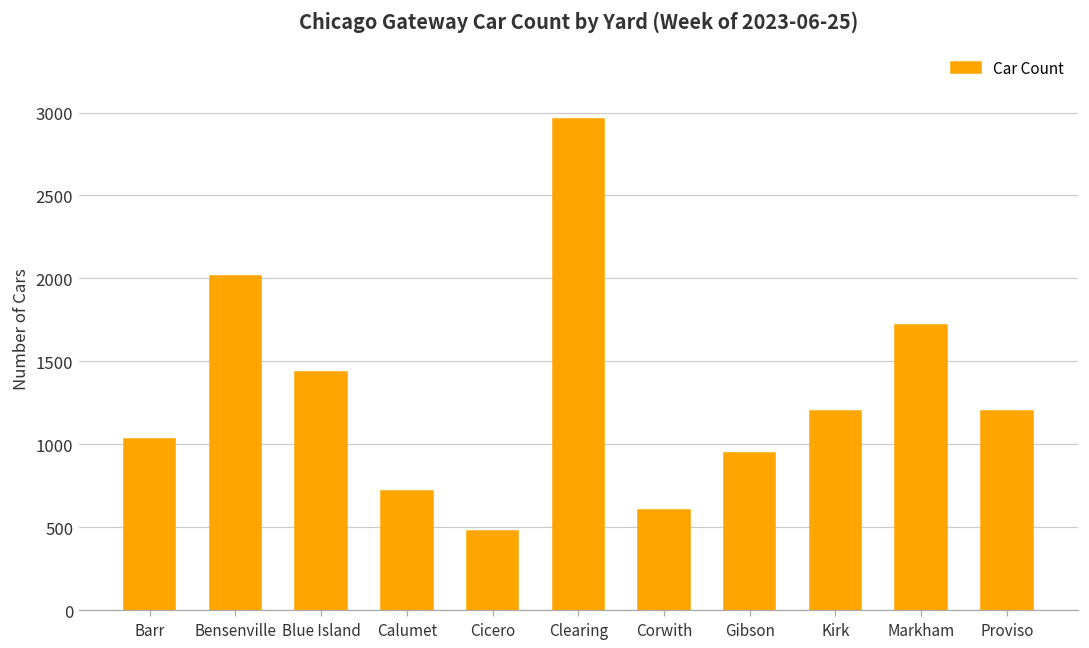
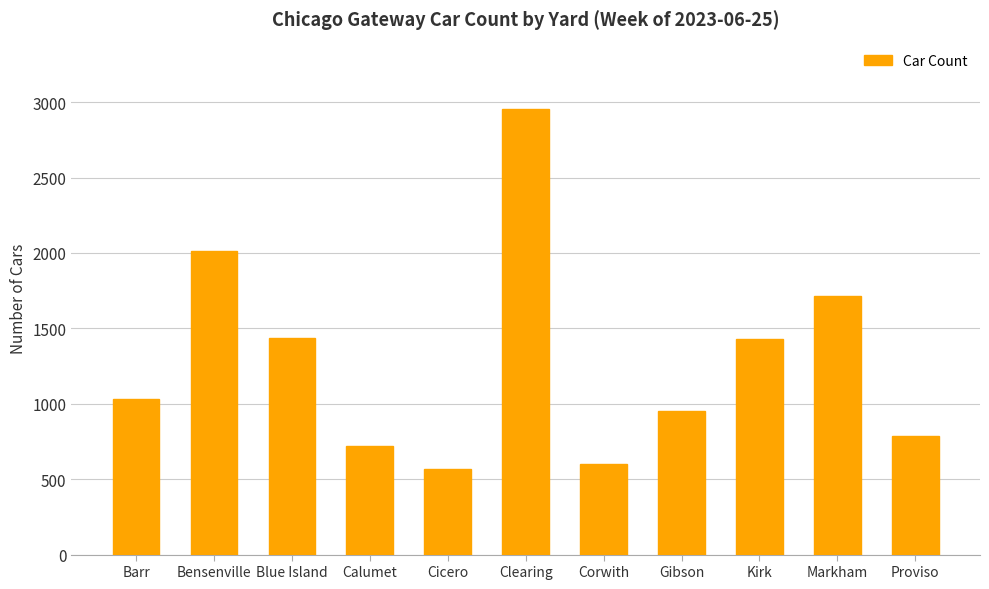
Cicero: 480 -> 570
Kirk: 1200 -> 1430
Proviso: 1200 -> 790
